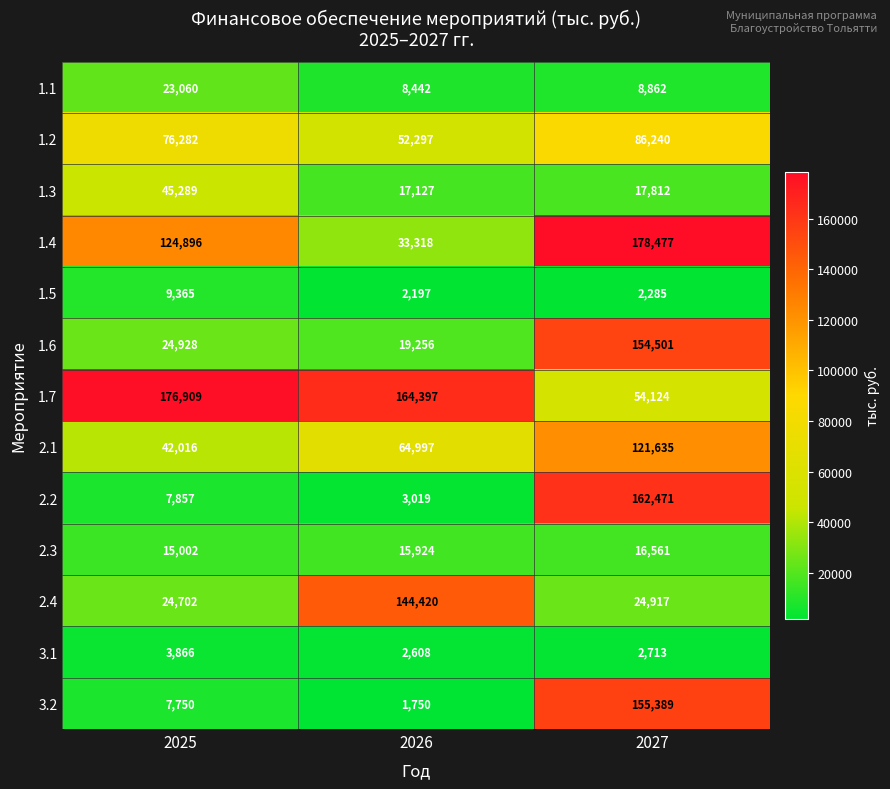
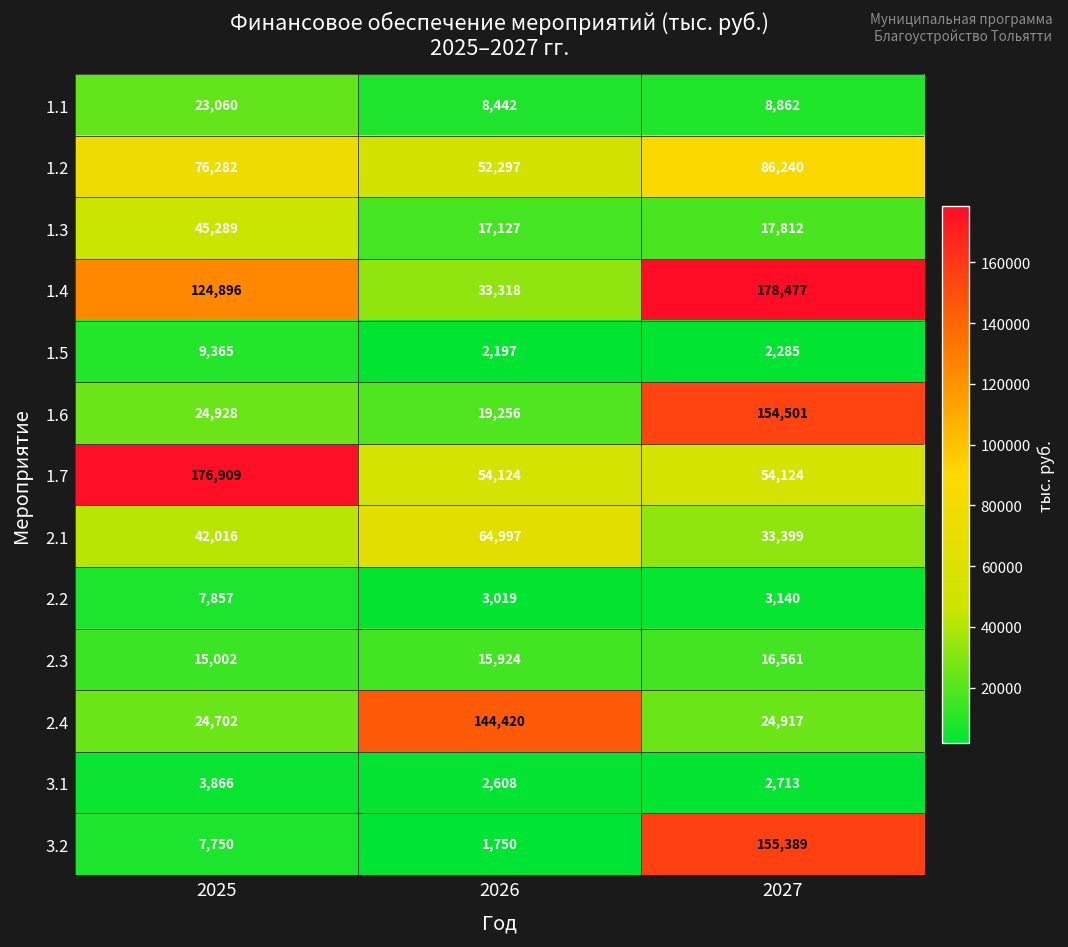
1.7, 2026: 164,397 -> 54,124
2.1, 2027: 121,635 -> 33,399
2.2, 2027: 162,471 -> 3,140
